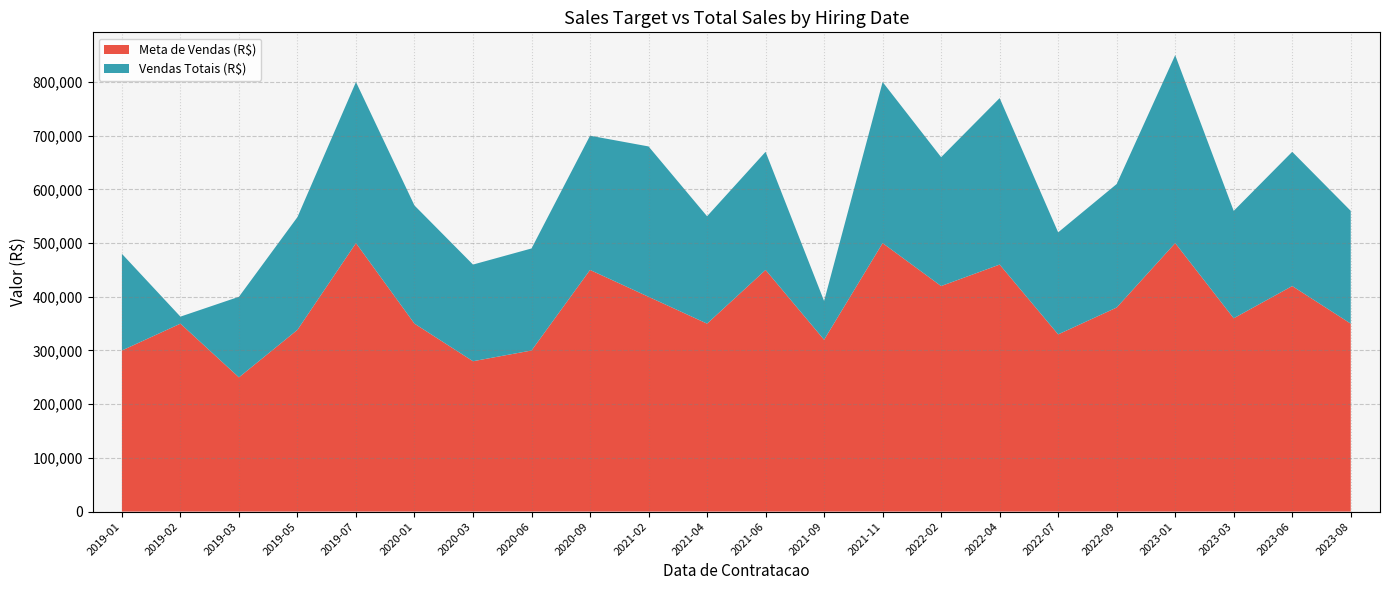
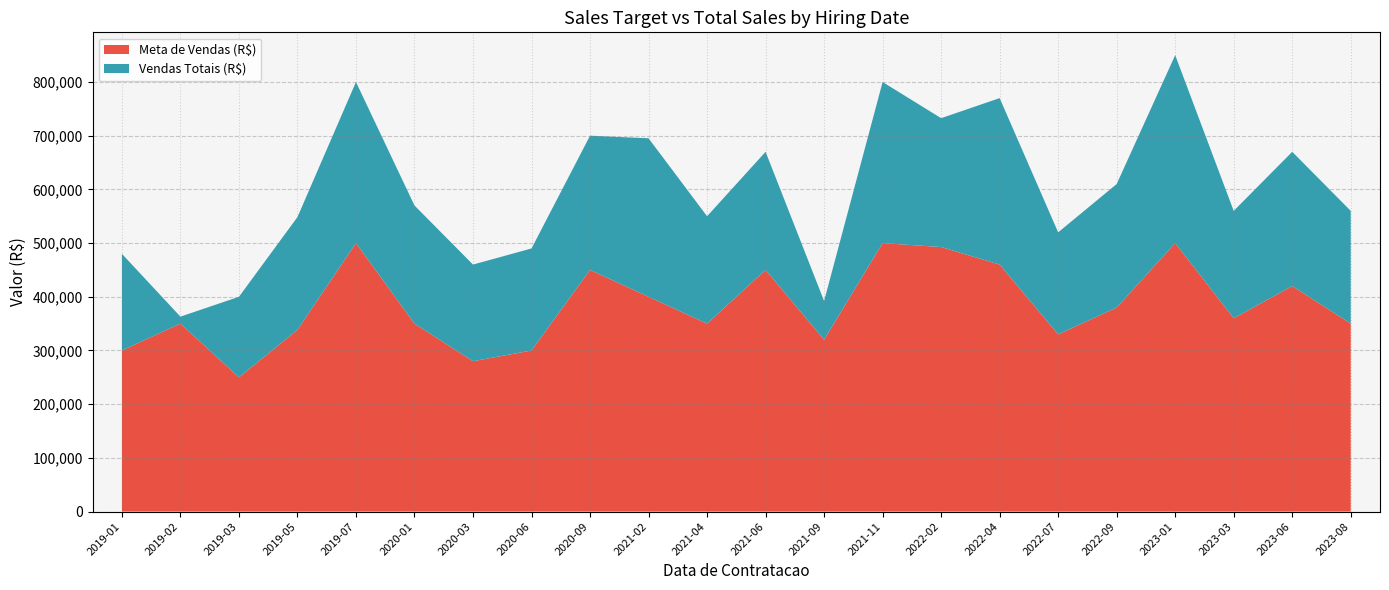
Vendas Totais (R$), 2021-02: 280,000 -> 300,000
Meta de Vendas (R$), 2022-02: 420,000 -> 490,000
